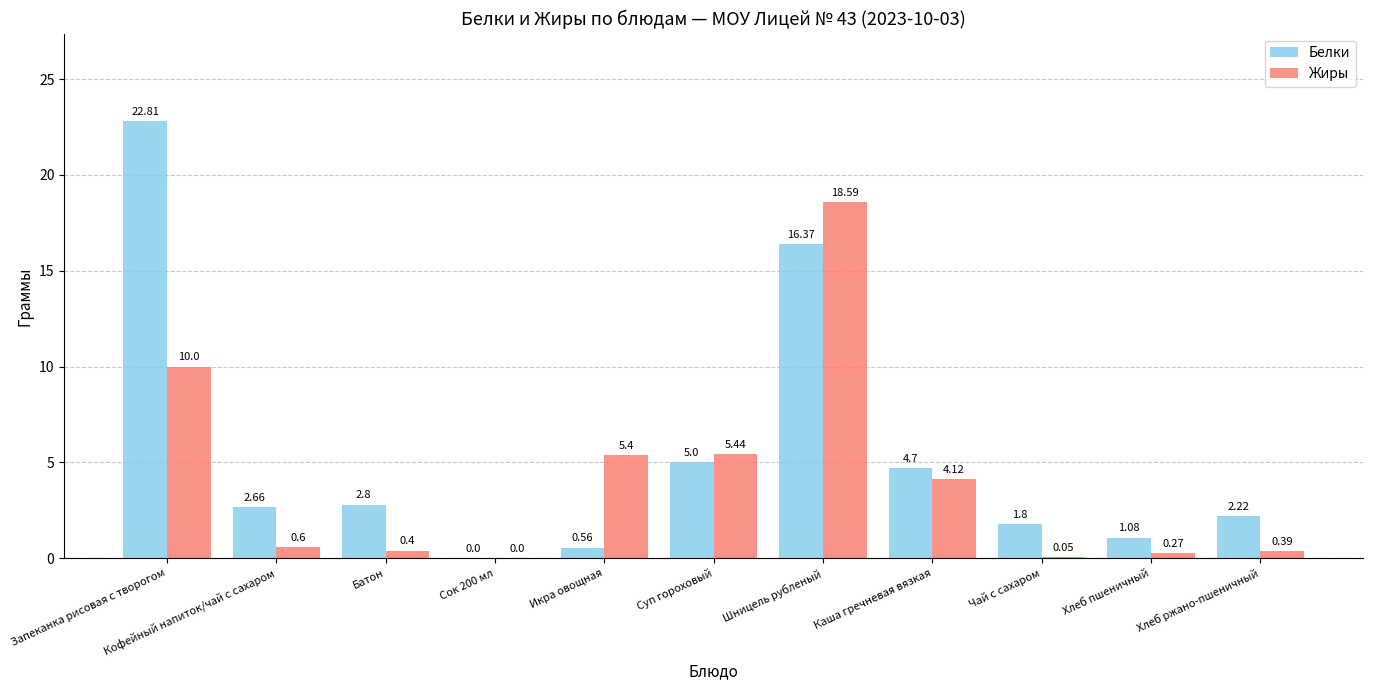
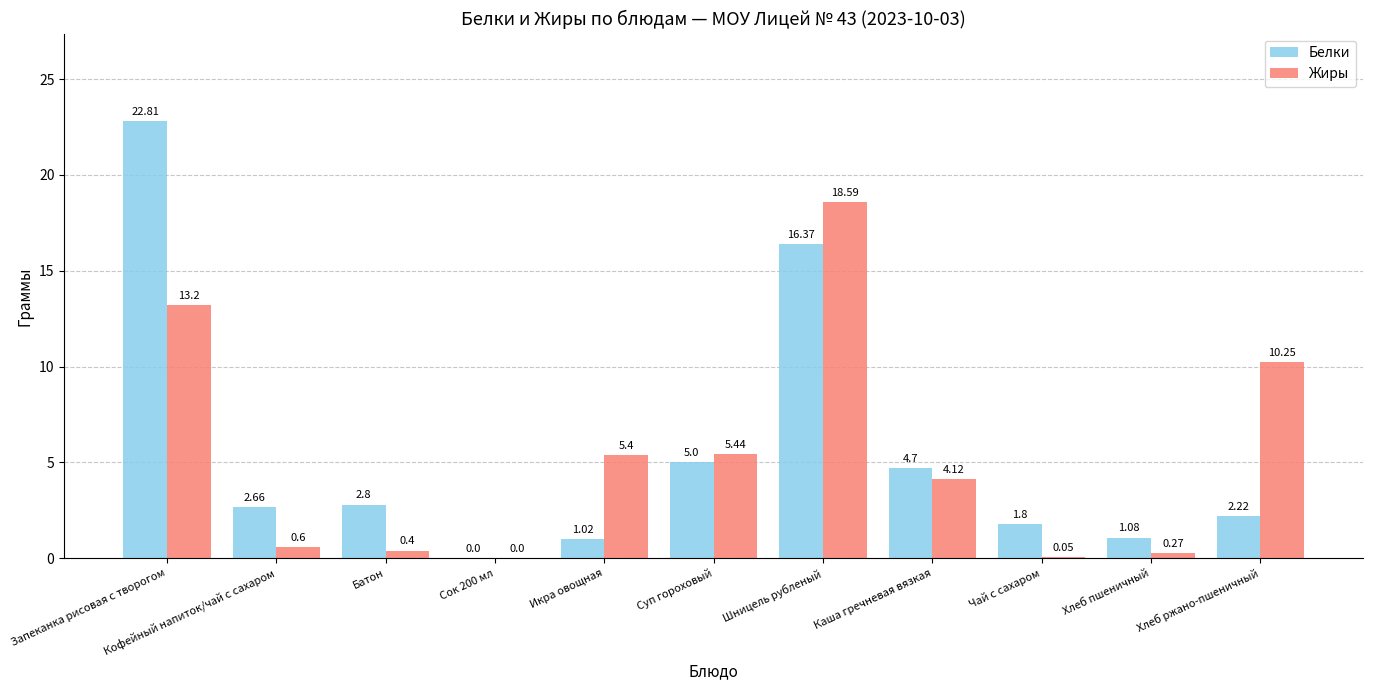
Жиры, Запеканка рисовая с творогом: 10.0 -> 13.2
Белки, Икра овощная: 0.56 -> 1.02
Жиры, Хлеб ржано-пшеничный: 0.39 -> 10.25
